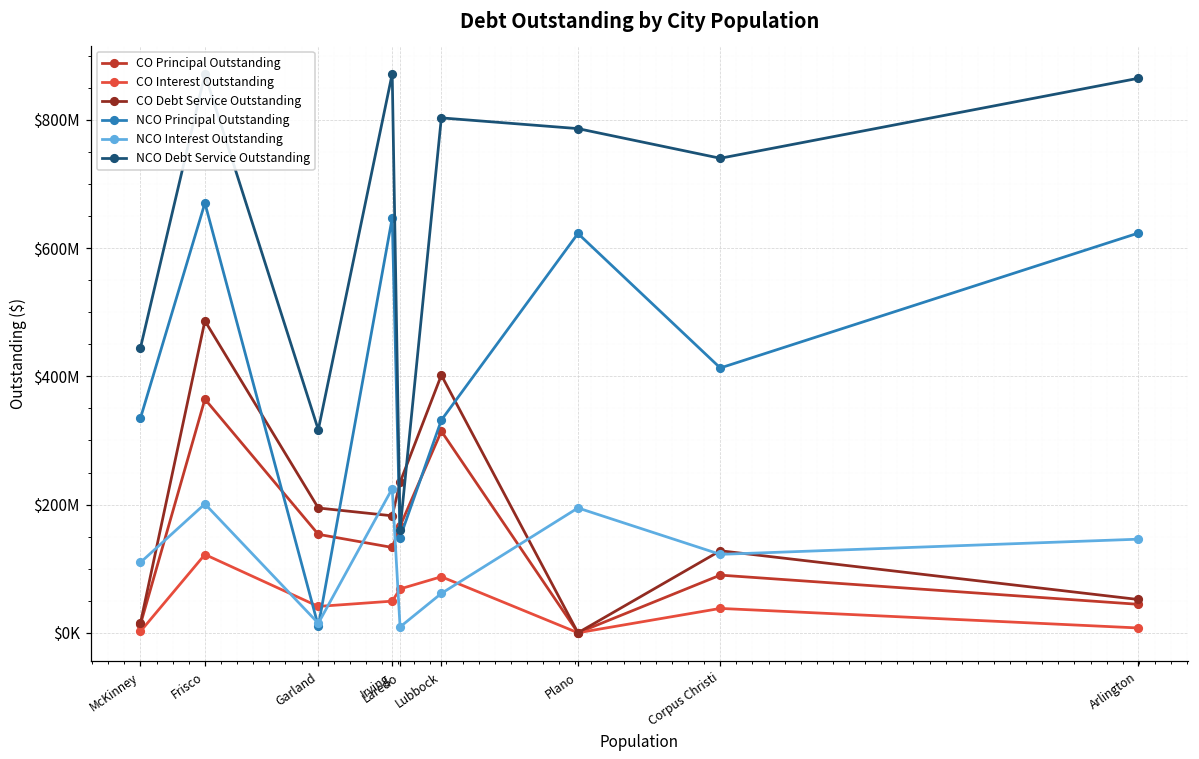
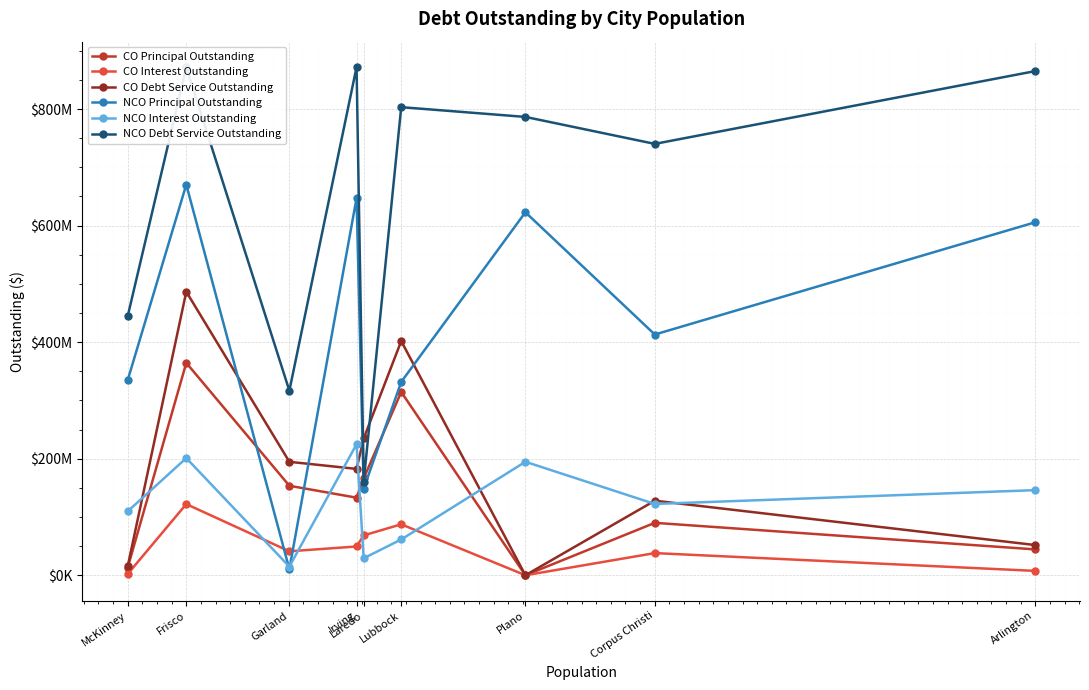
NCO Interest Outstanding, Laredo: $10000000 -> $30000000
NCO Principal Outstanding, Arlington: $620000000 -> $610000000
